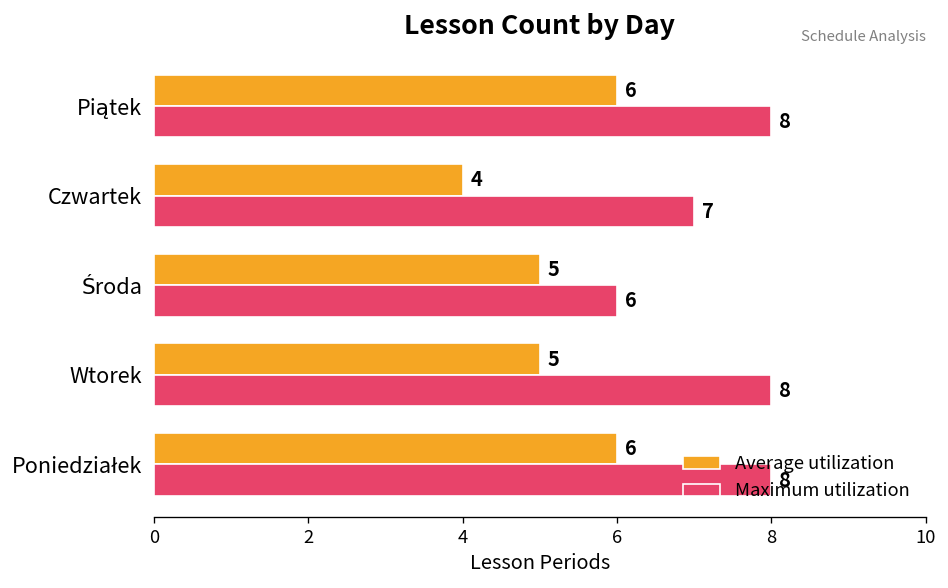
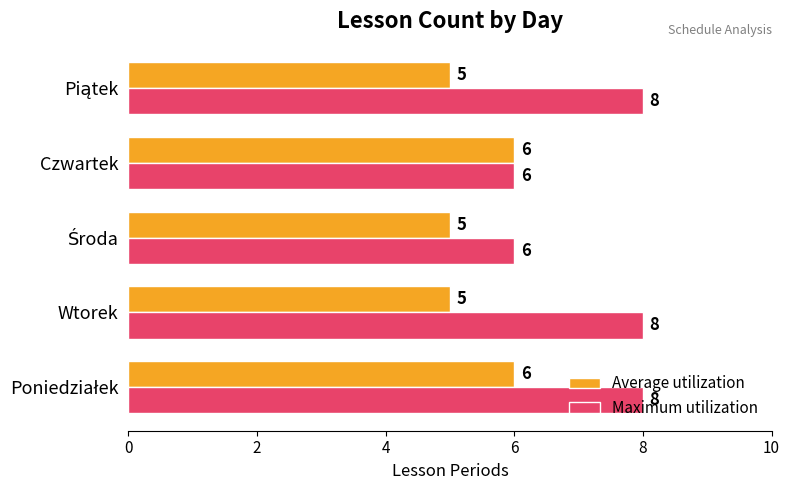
Average utilization, Piątek: 6 -> 5
Average utilization, Czwartek: 4 -> 6
Maximum utilization, Czwartek: 7 -> 6
